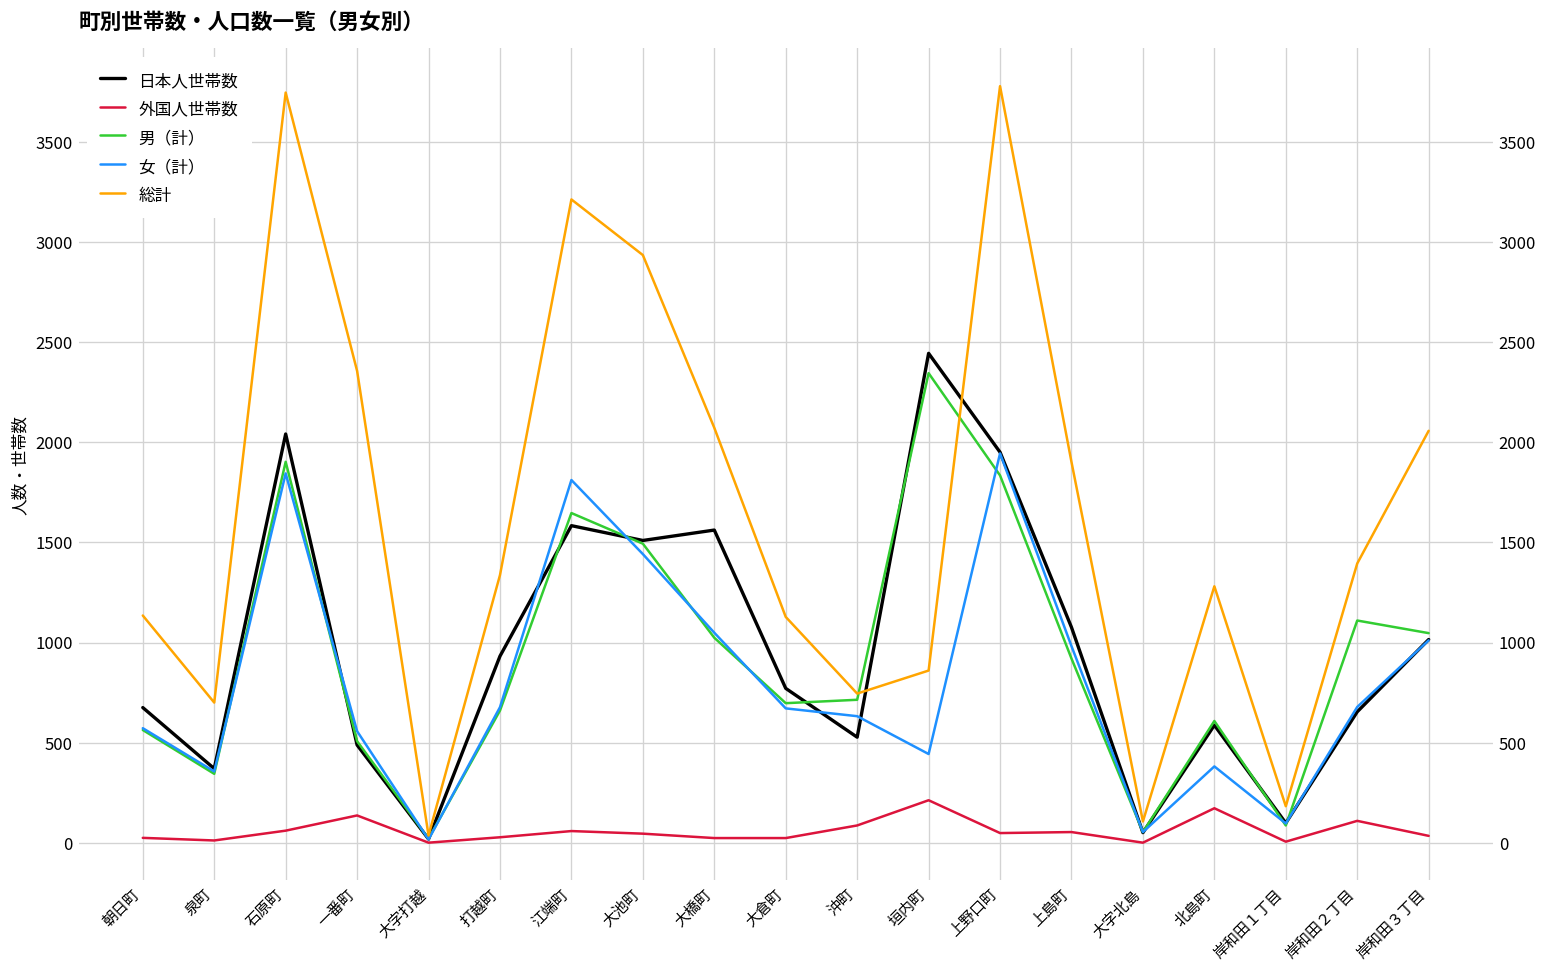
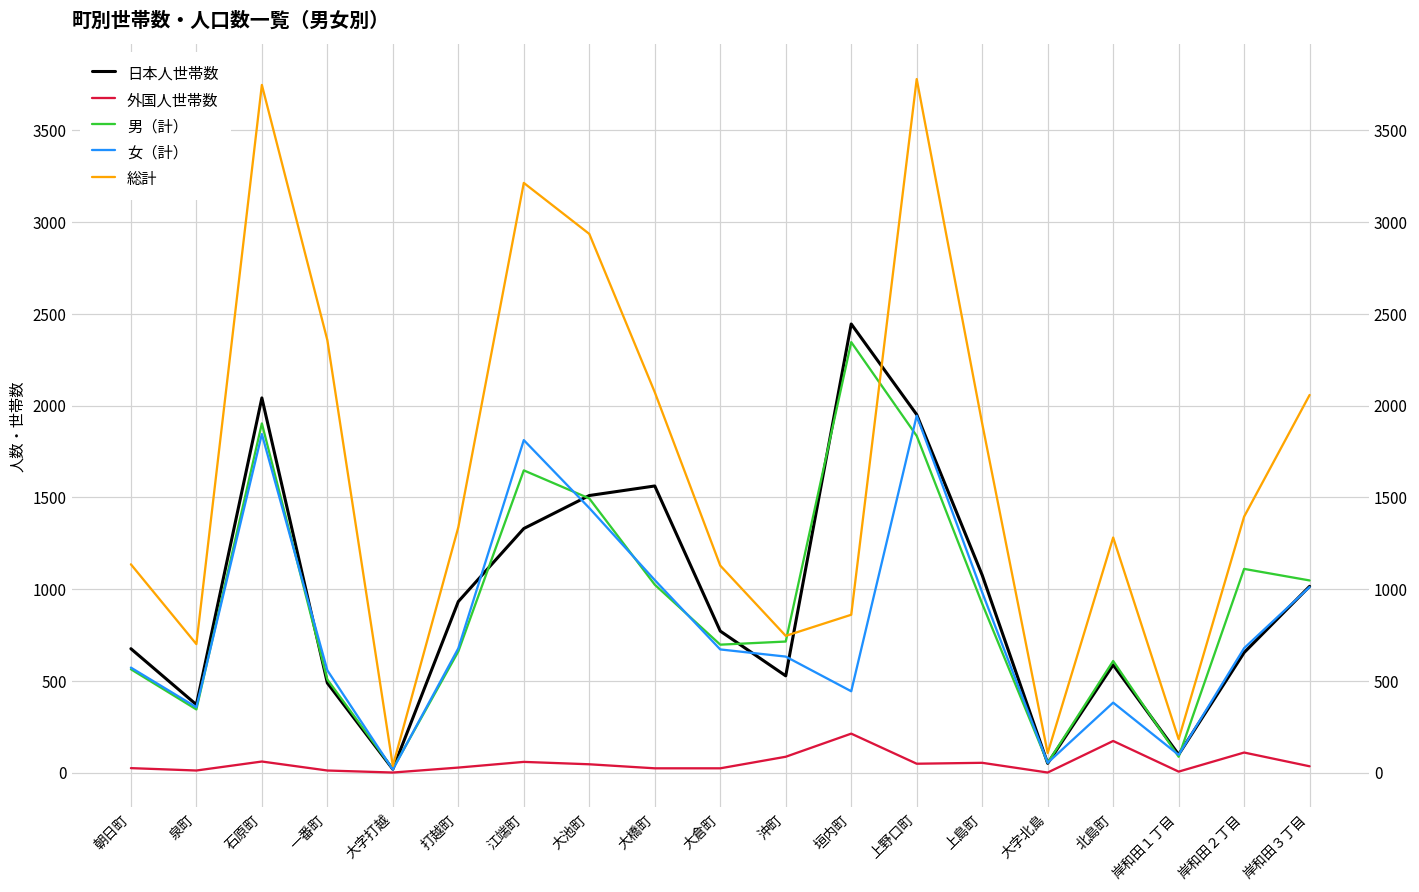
外国人世帯数, 一番町: 140 -> 10
日本人世帯数, 江端町: 1580 -> 1330
